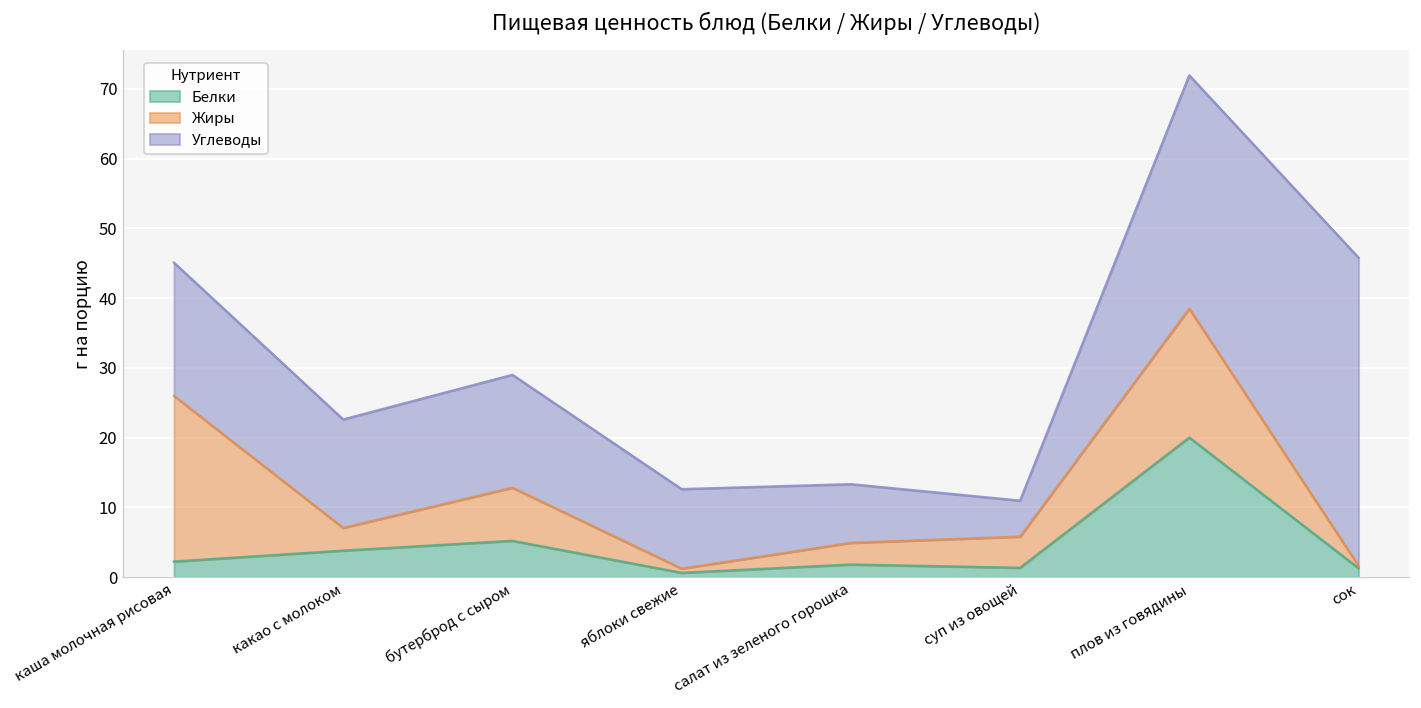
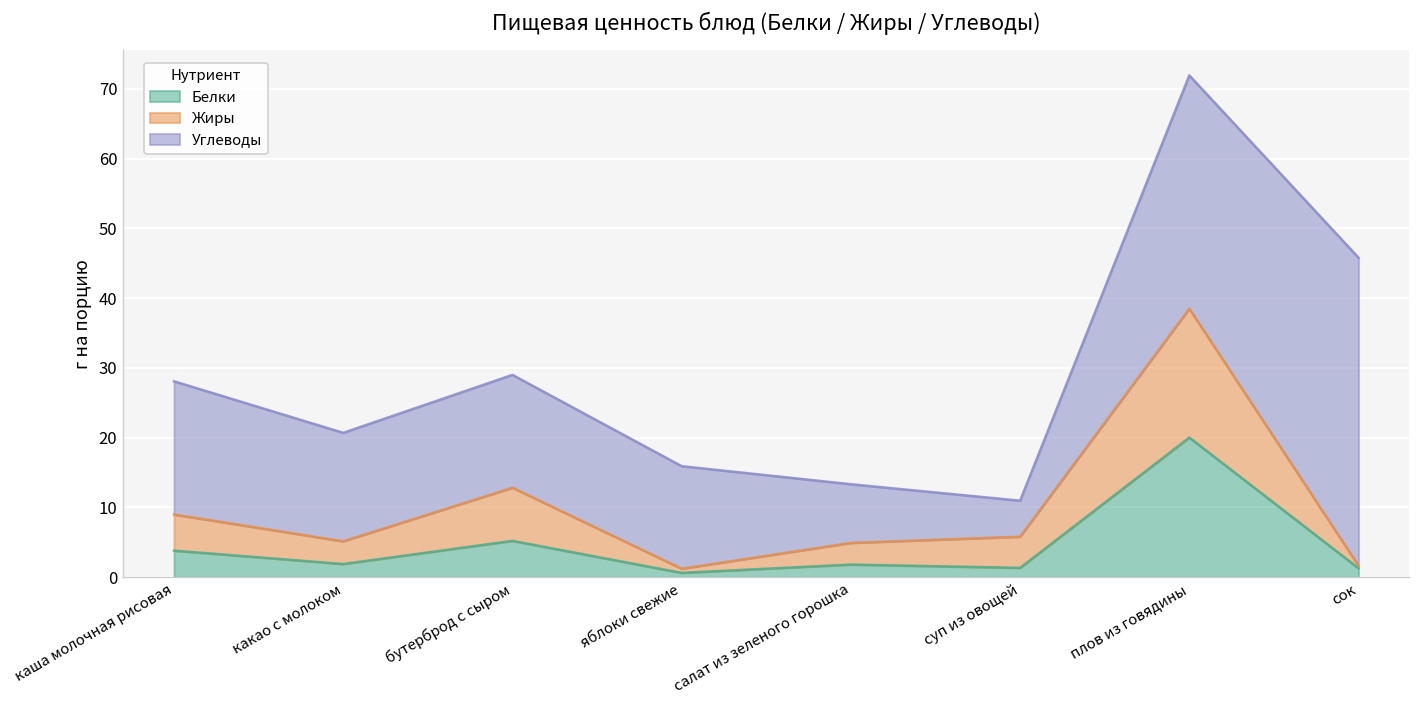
Белки, каша молочная рисовая: 2 -> 4
Жиры, каша молочная рисовая: 24 -> 5
Белки, какао с молоком: 4 -> 2
Углеводы, яблоки свежие: 11 -> 15
